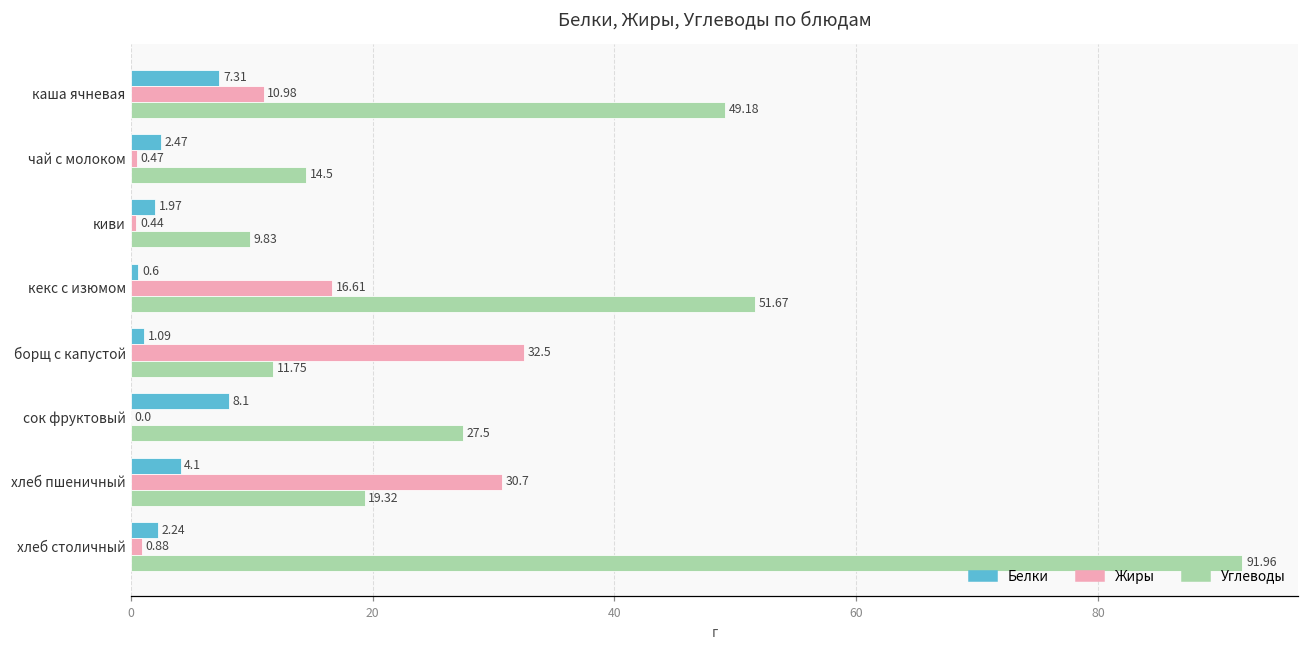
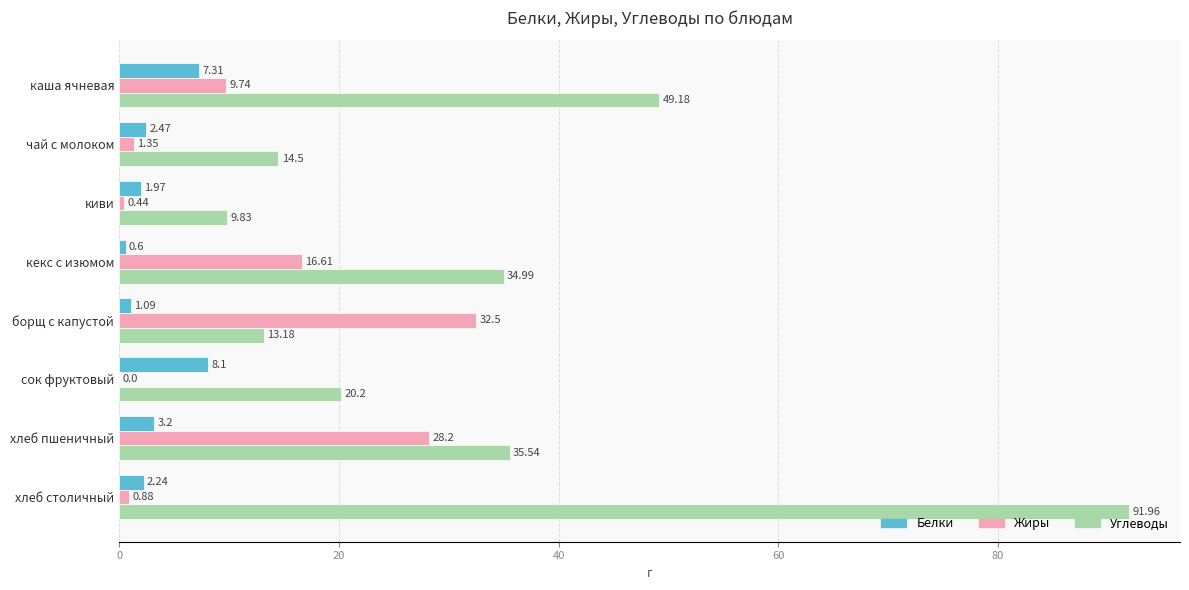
Жиры, каша ячневая: 10.98 -> 9.74
Жиры, чай с молоком: 0.47 -> 1.35
Углеводы, кекс с изюмом: 51.67 -> 34.99
Углеводы, борщ с капустой: 11.75 -> 13.18
Углеводы, сок фруктовый: 27.5 -> 20.2
Белки, хлеб пшеничный: 4.1 -> 3.2
Жиры, хлеб пшеничный: 30.7 -> 28.2
Углеводы, хлеб пшеничный: 19.32 -> 35.54
